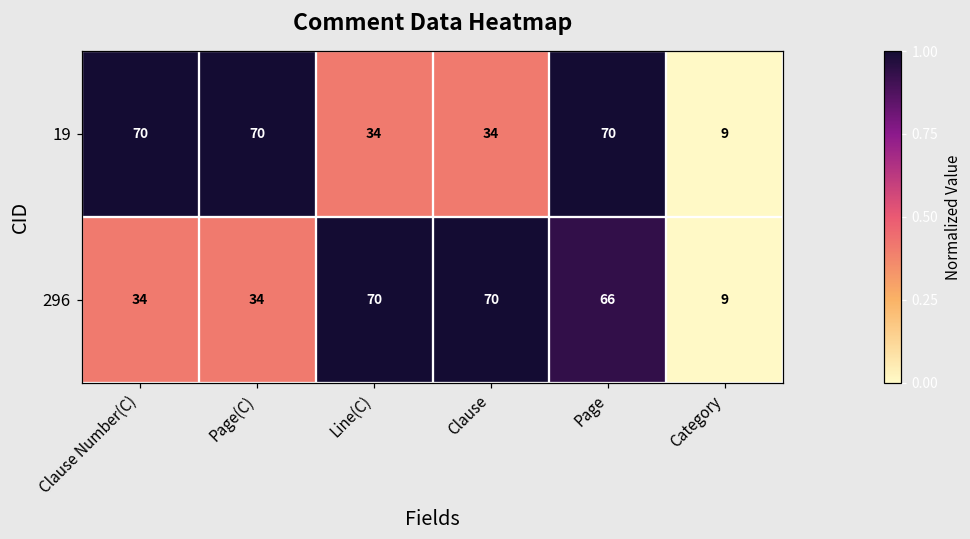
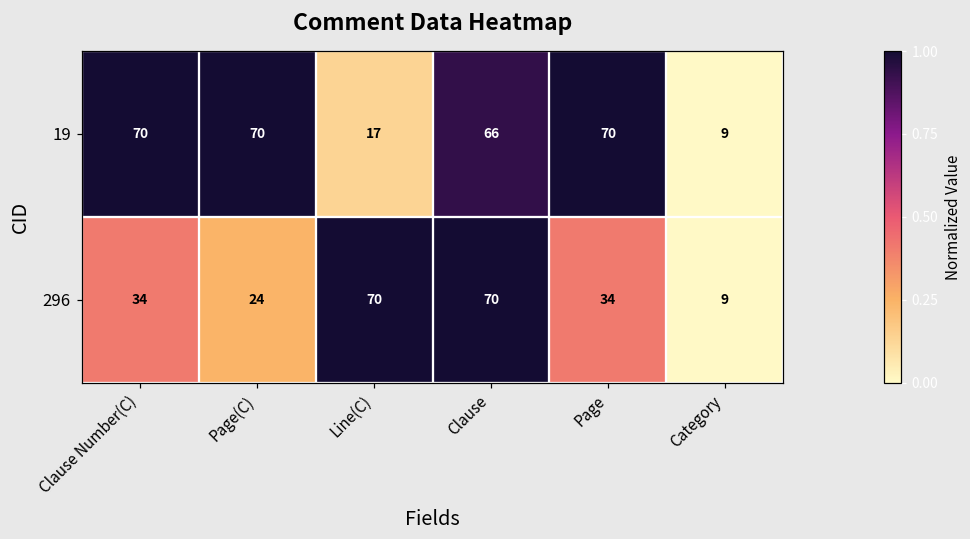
19, Line(C): 34 -> 17
19, Clause: 34 -> 66
296, Page(C): 34 -> 24
296, Page: 66 -> 34
